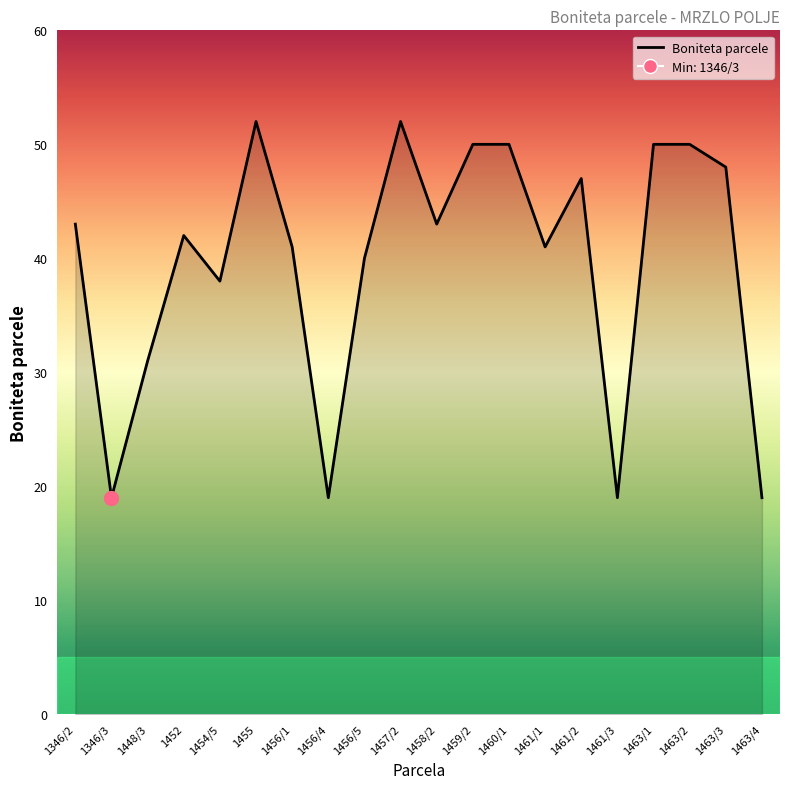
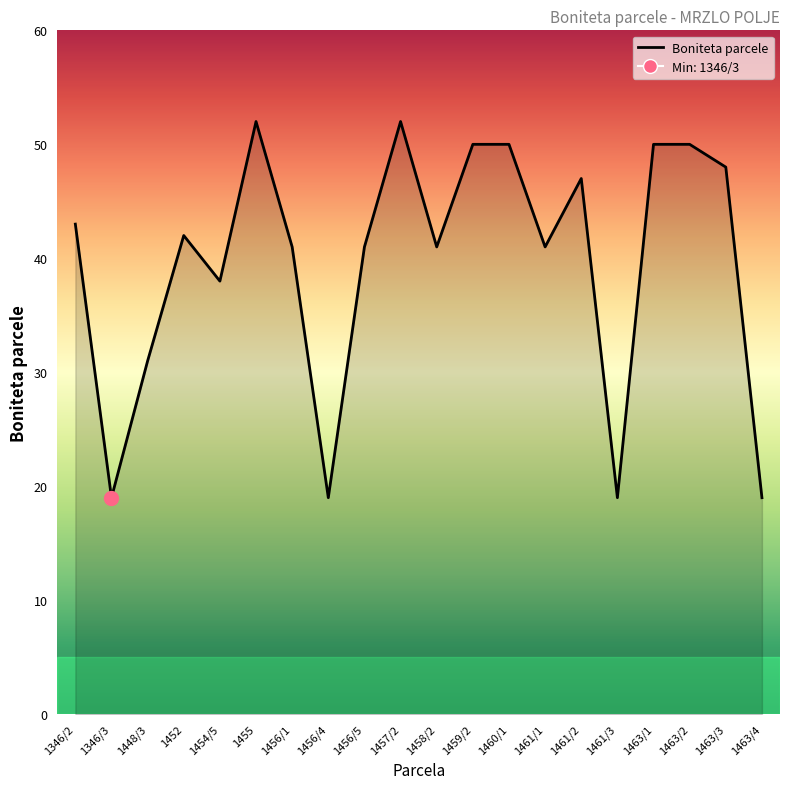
Boniteta parcele, 1456/5: 40 -> 41
Boniteta parcele, 1458/2: 43 -> 41
